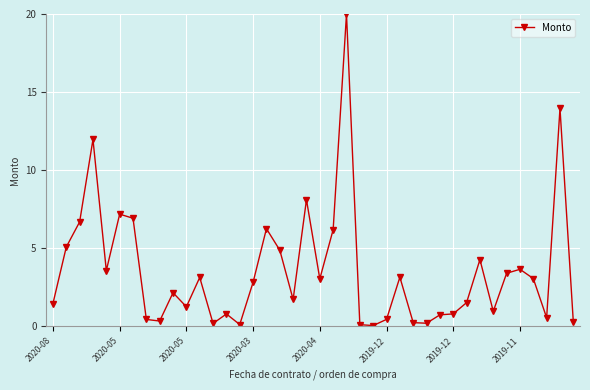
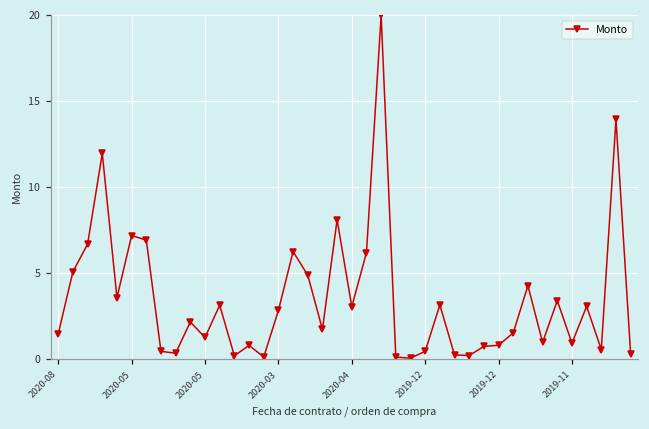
2019-11: 3.7 -> 0.9
